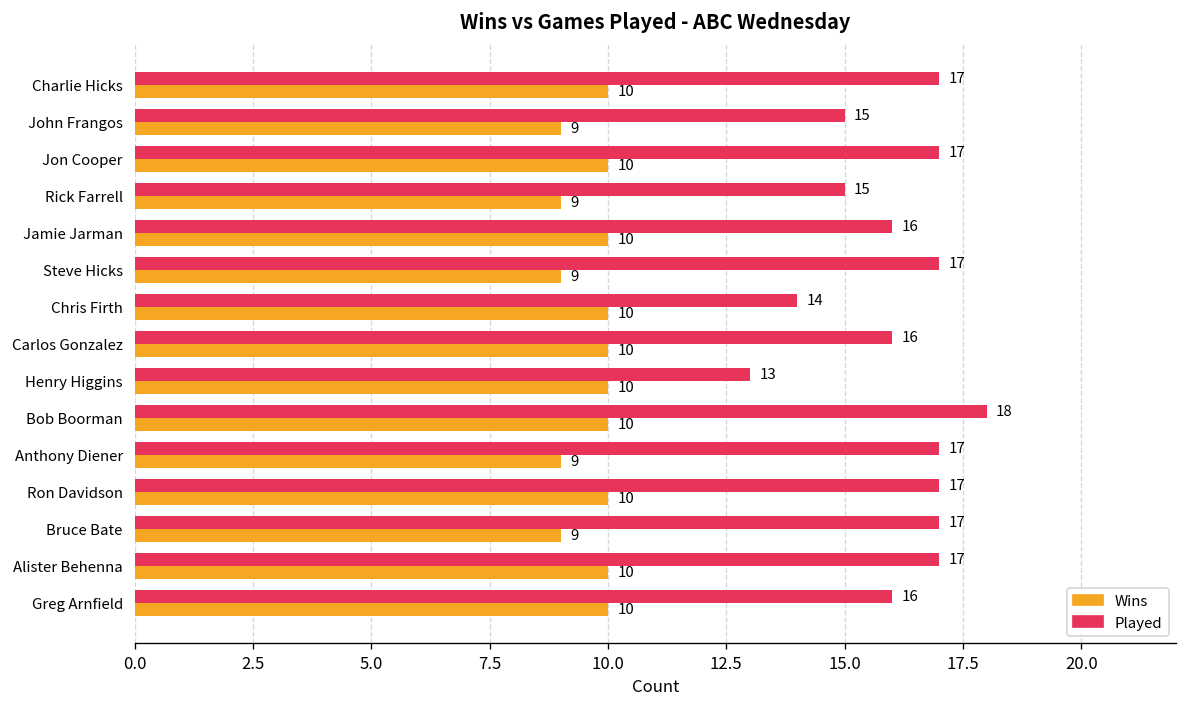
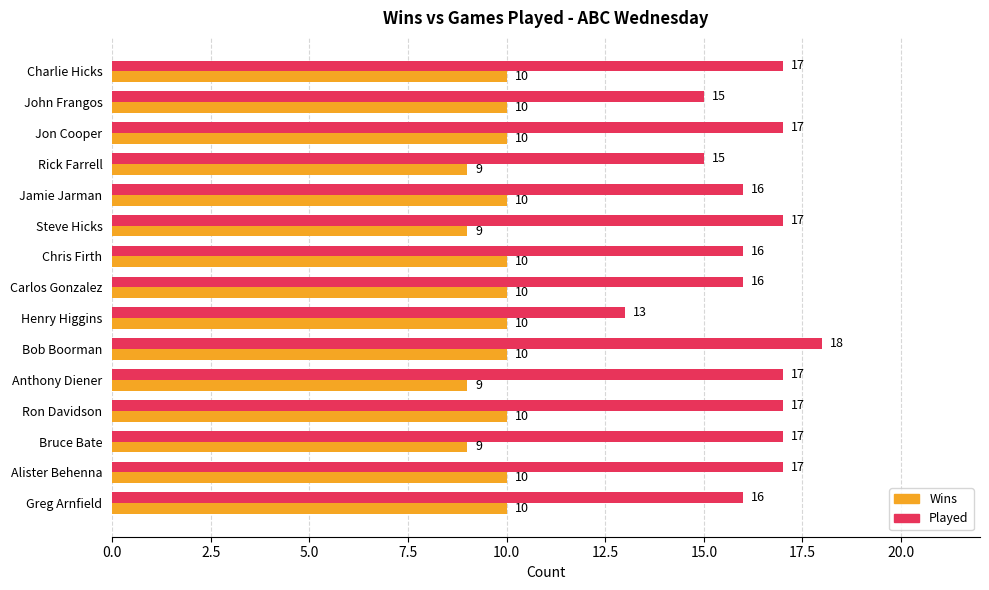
Wins, John Frangos: 9 -> 10
Played, Chris Firth: 14 -> 16
